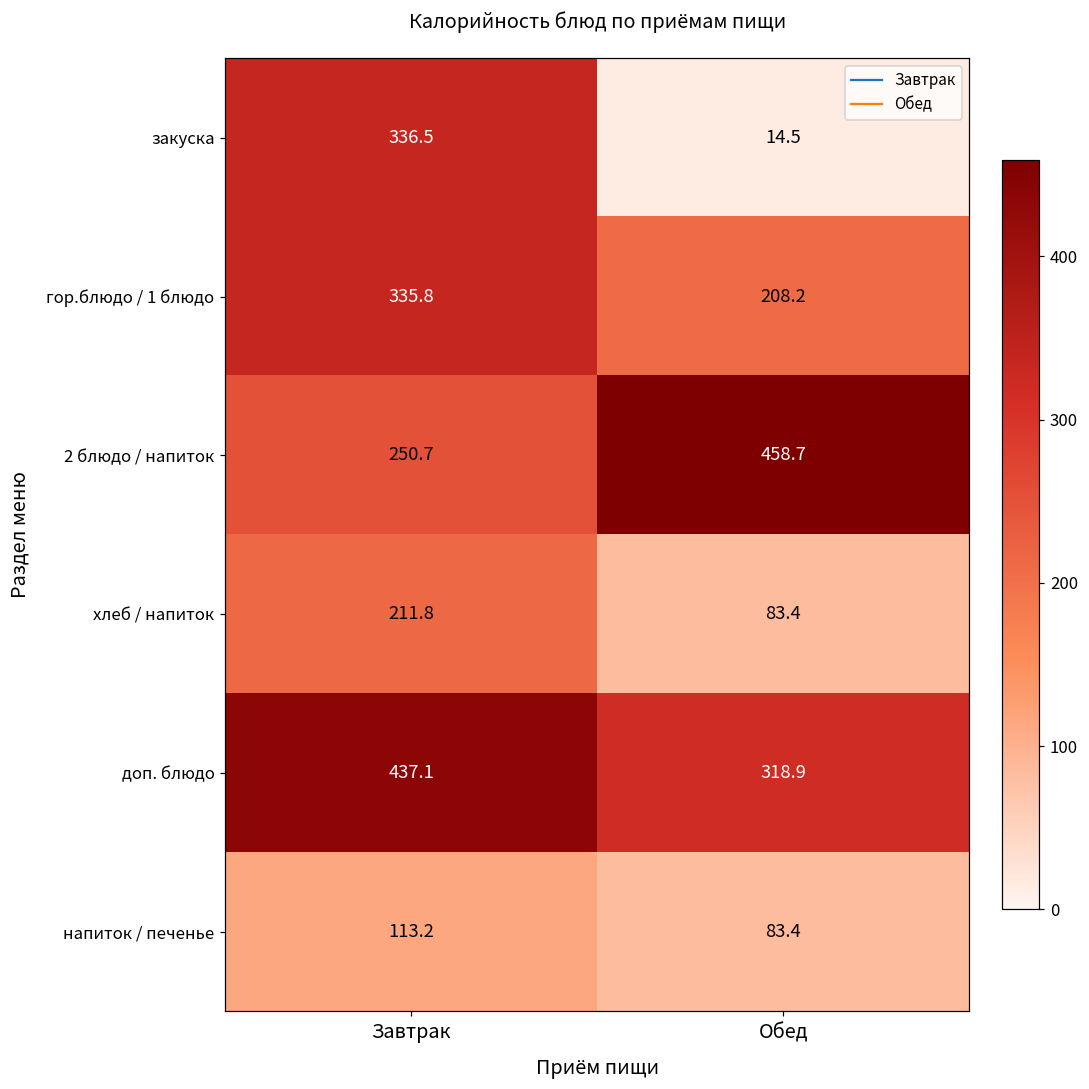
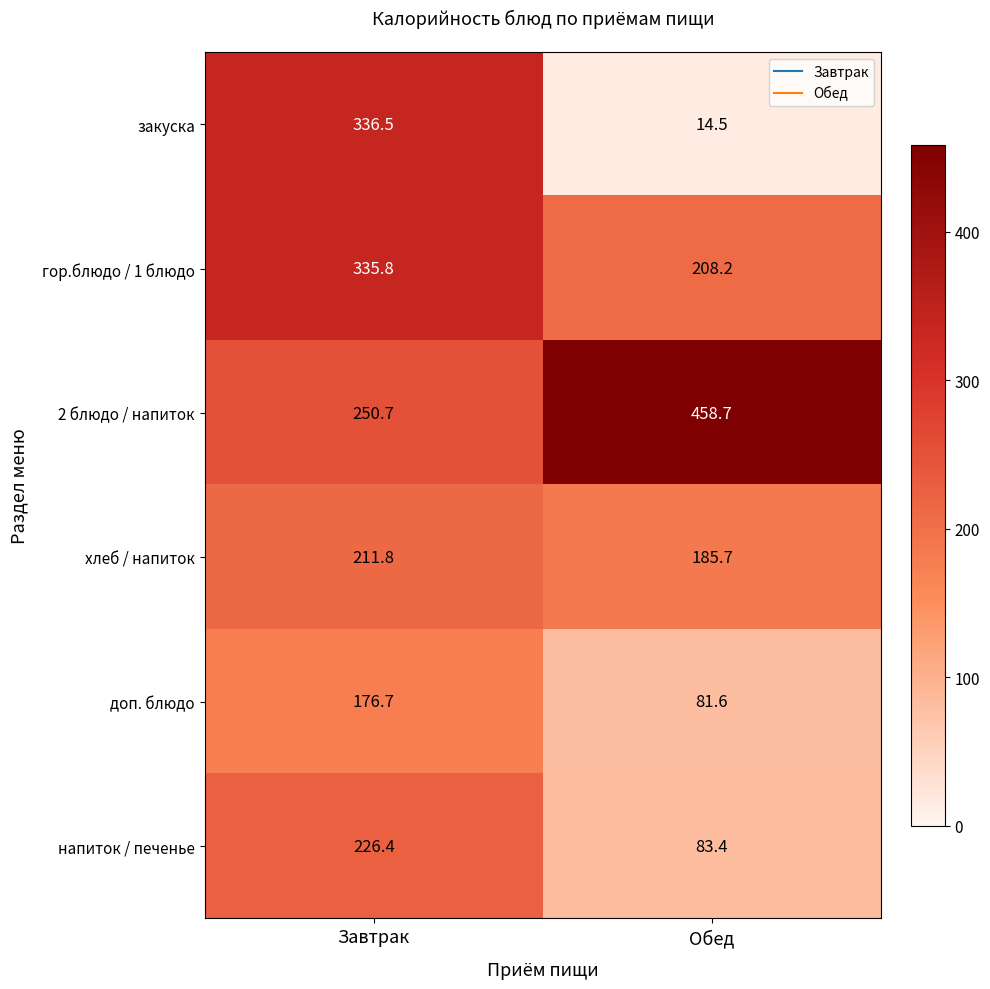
хлеб / напиток, Обед: 83.4 -> 185.7
доп. блюдо, Завтрак: 437.1 -> 176.7
доп. блюдо, Обед: 318.9 -> 81.6
напиток / печенье, Завтрак: 113.2 -> 226.4
